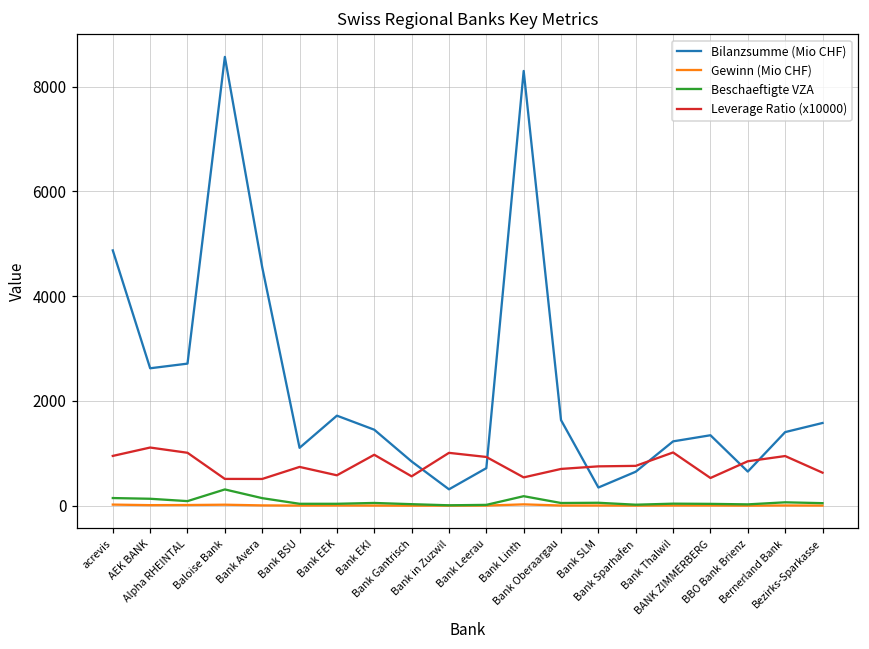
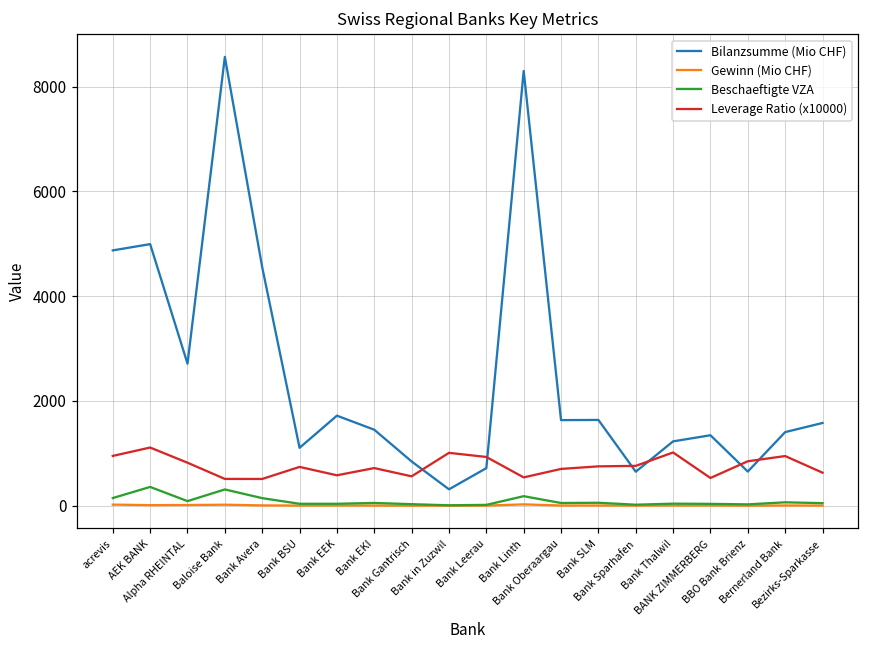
Bilanzsumme (Mio CHF), AEK BANK: 2600 -> 5000
Beschaeftigte VZA, AEK BANK: 100 -> 400
Leverage Ratio (x10000), Alpha RHEINTAL: 1000 -> 800
Leverage Ratio (x10000), Bank EKI: 1000 -> 700
Bilanzsumme (Mio CHF), Bank SLM: 300 -> 1600
